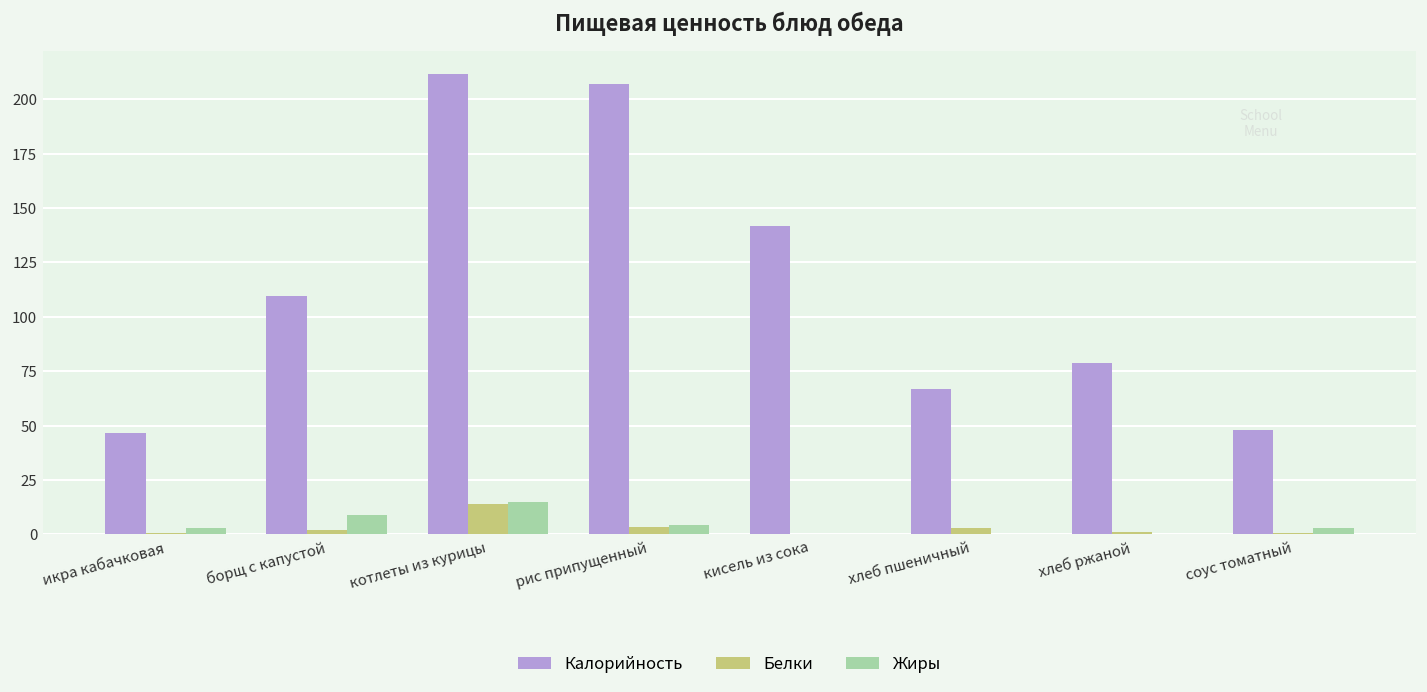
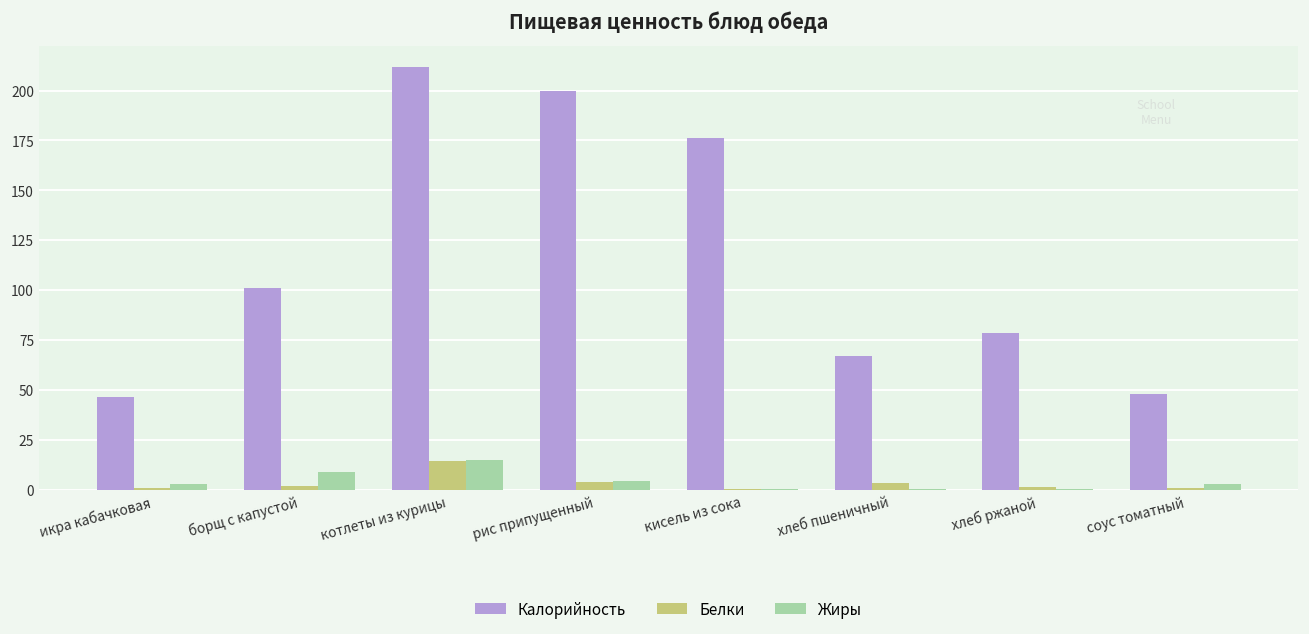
Калорийность, борщ с капустой: 110 -> 101
Калорийность, рис припущенный: 207 -> 200
Калорийность, кисель из сока: 142 -> 176
